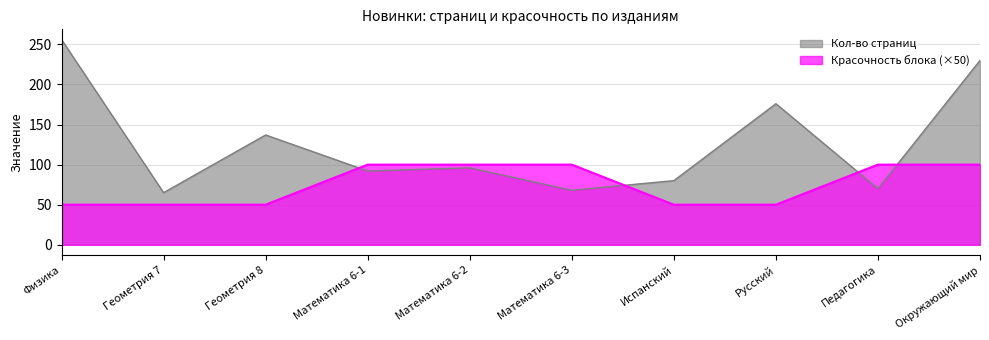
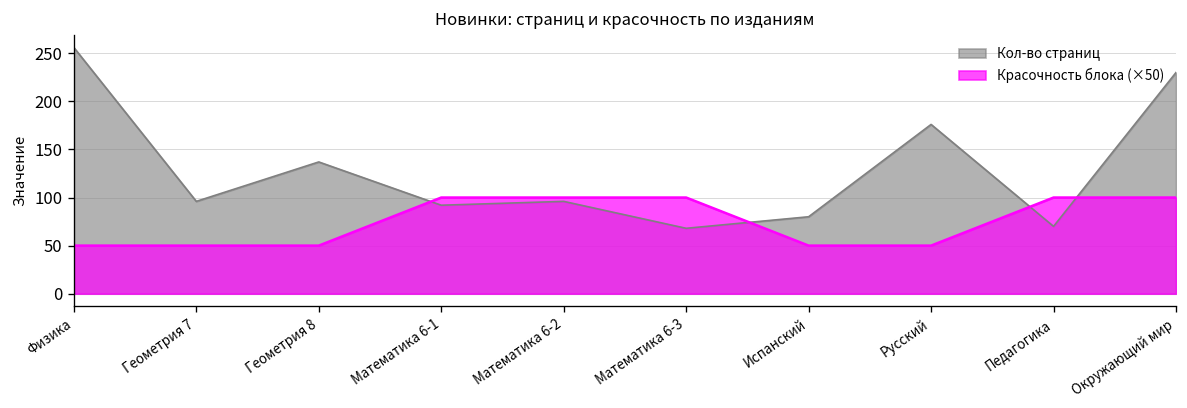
Кол-во страниц, Геометрия 7: 70 -> 100
